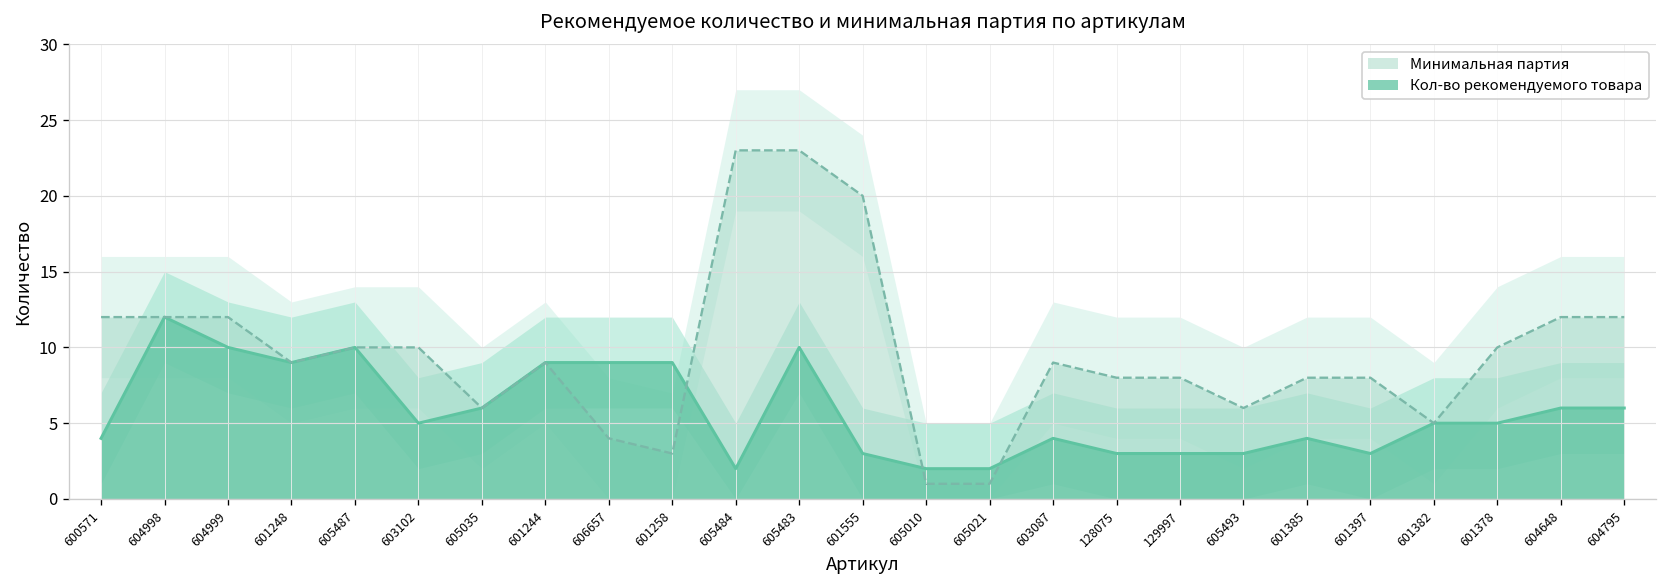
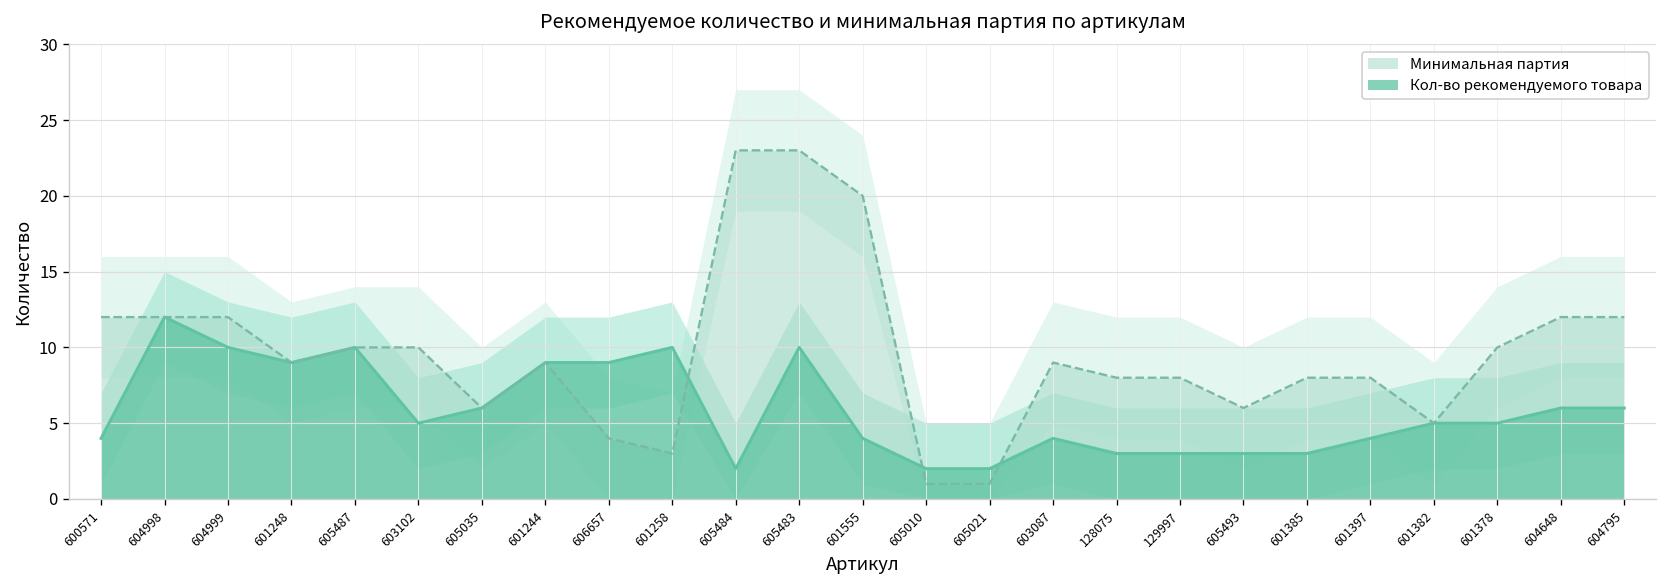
Кол-во рекомендуемого товара, 601258: 9 -> 10
Кол-во рекомендуемого товара, 601555: 3 -> 4
Кол-во рекомендуемого товара, 601385: 4 -> 3
Кол-во рекомендуемого товара, 601397: 3 -> 4
